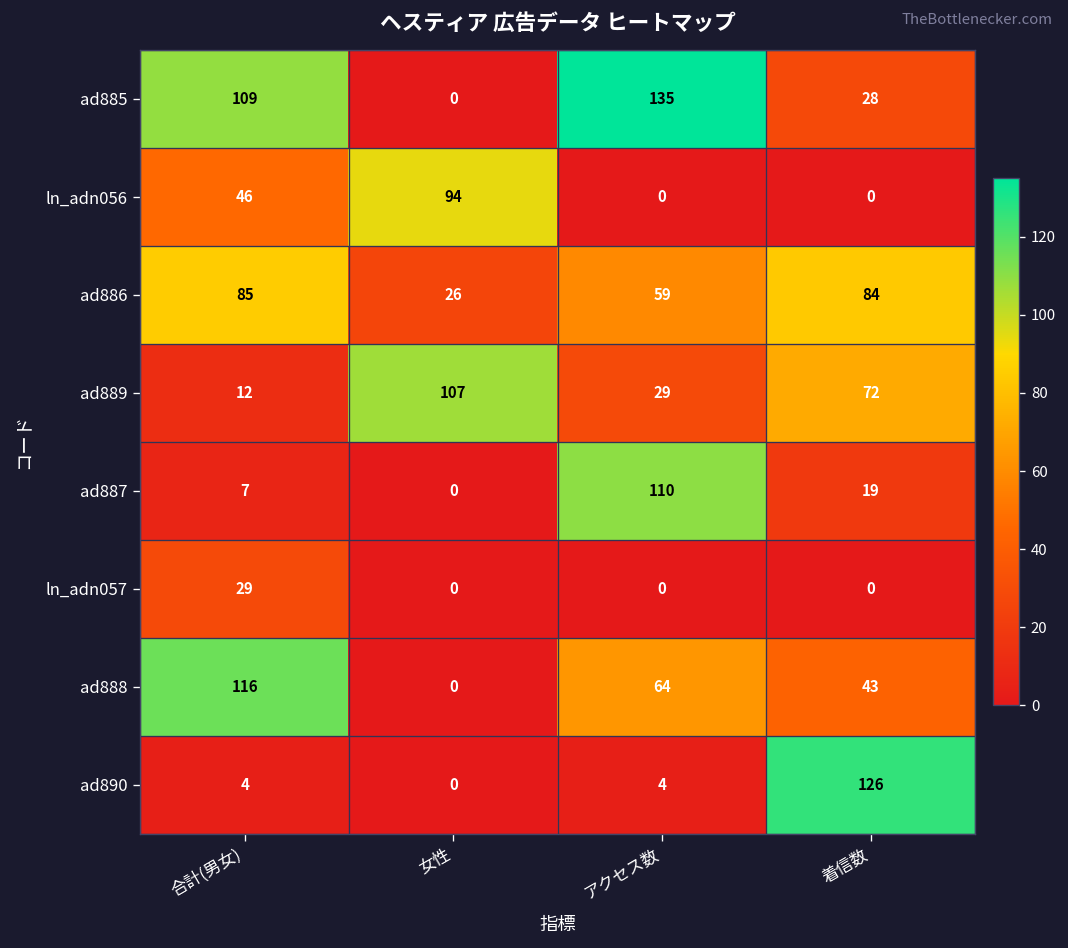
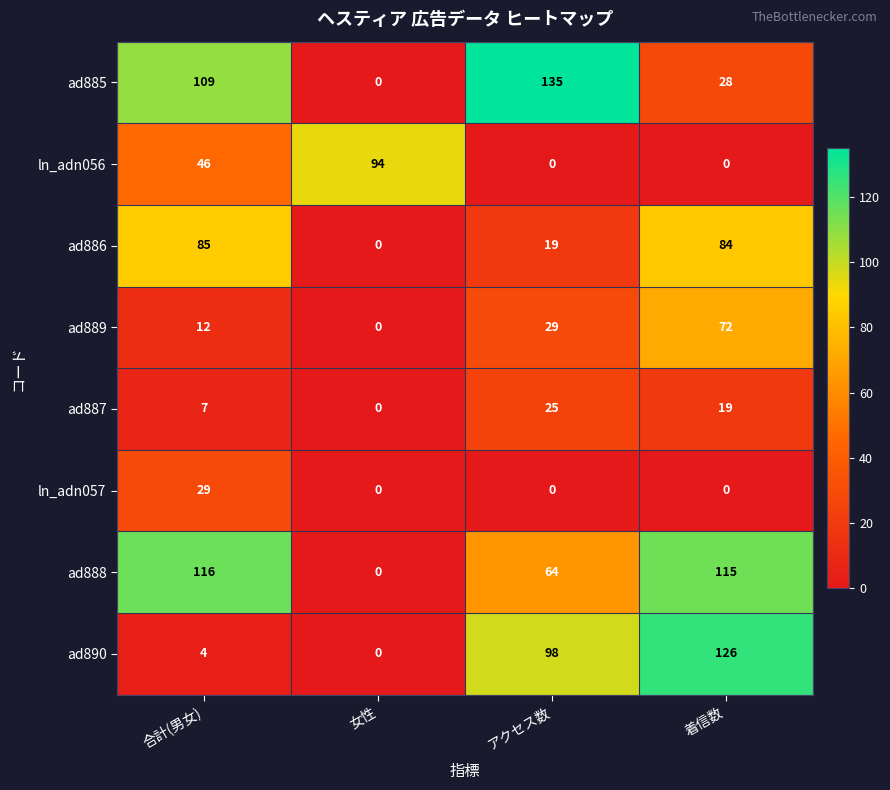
ad886, 女性: 26 -> 0
ad886, アクセス数: 59 -> 19
ad889, 女性: 107 -> 0
ad887, アクセス数: 110 -> 25
ad888, 着信数: 43 -> 115
ad890, アクセス数: 4 -> 98
